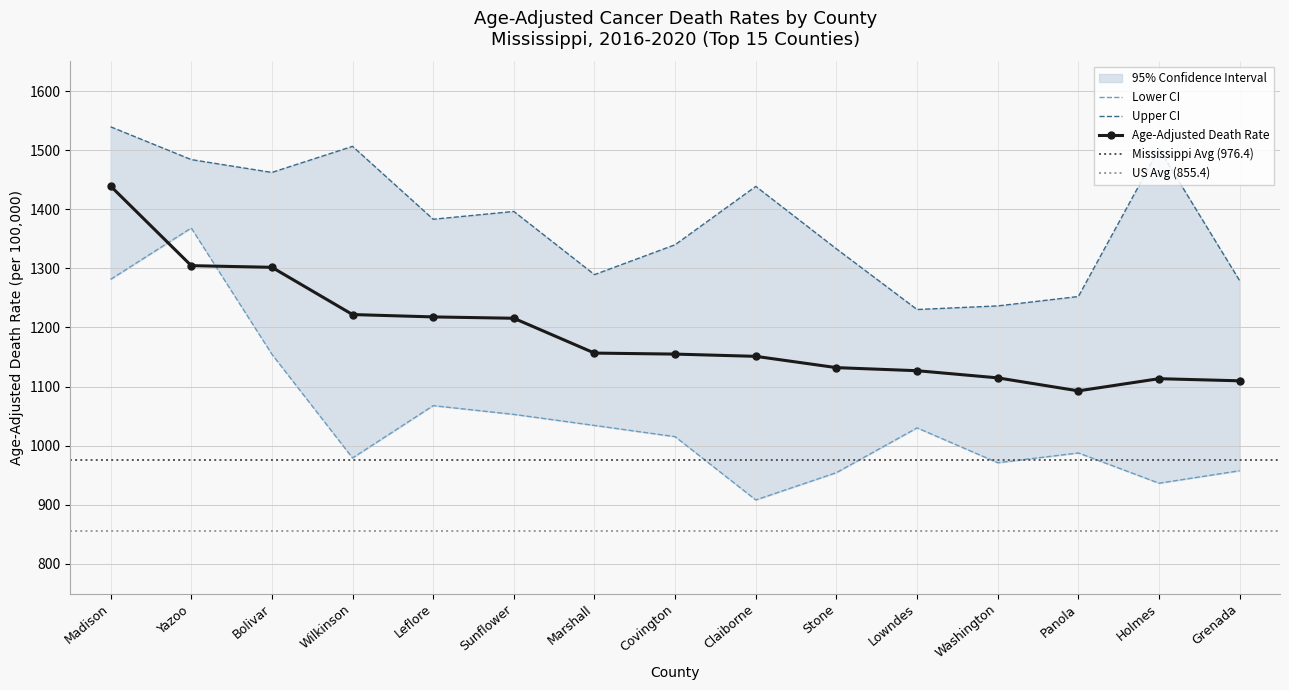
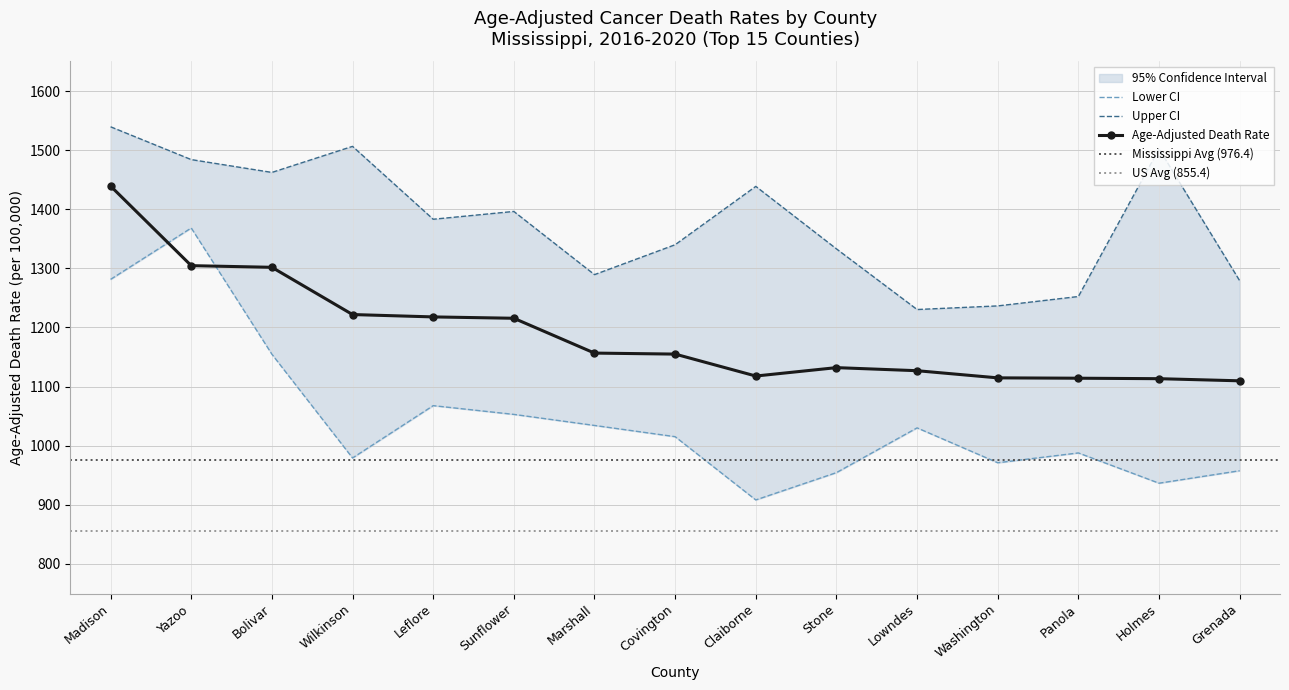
Age-Adjusted Death Rate, Claiborne: 1150 -> 1120
Age-Adjusted Death Rate, Panola: 1090 -> 1110
